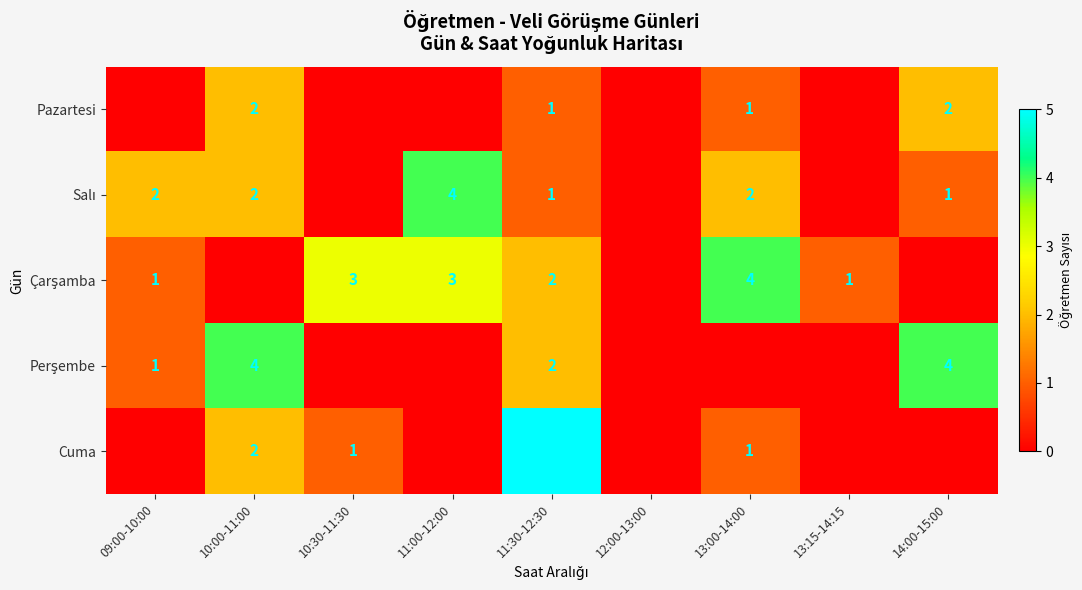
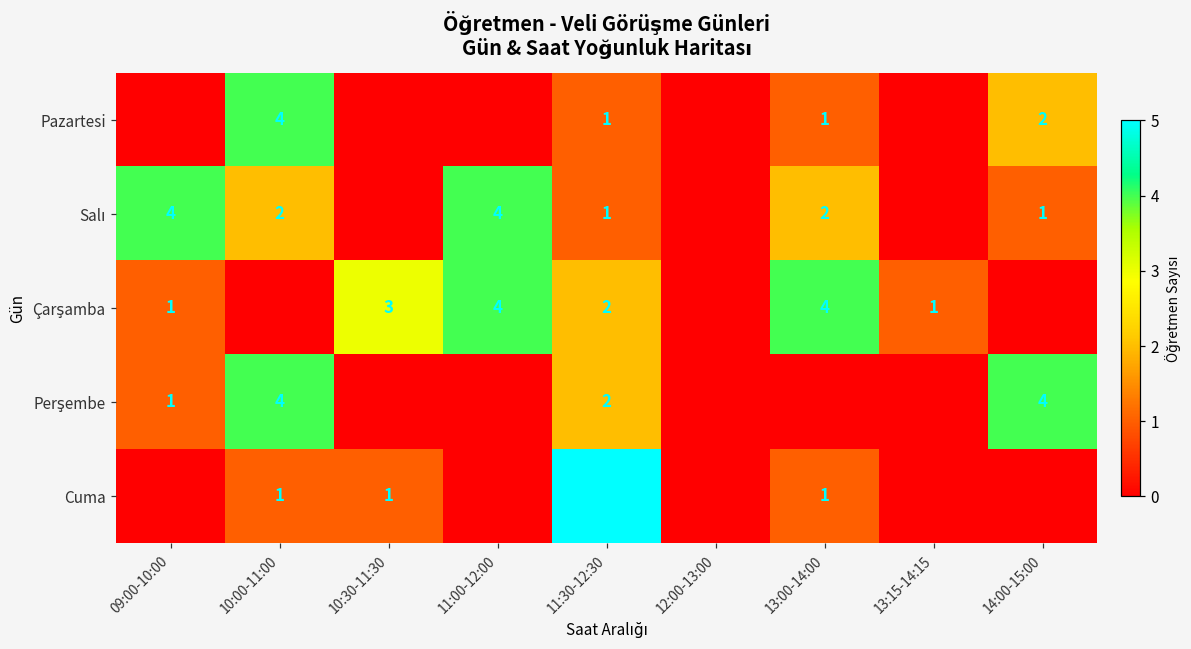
Pazartesi, 10:00-11:00: 2 -> 4
Salı, 09:00-10:00: 2 -> 4
Çarşamba, 11:00-12:00: 3 -> 4
Cuma, 10:00-11:00: 2 -> 1
